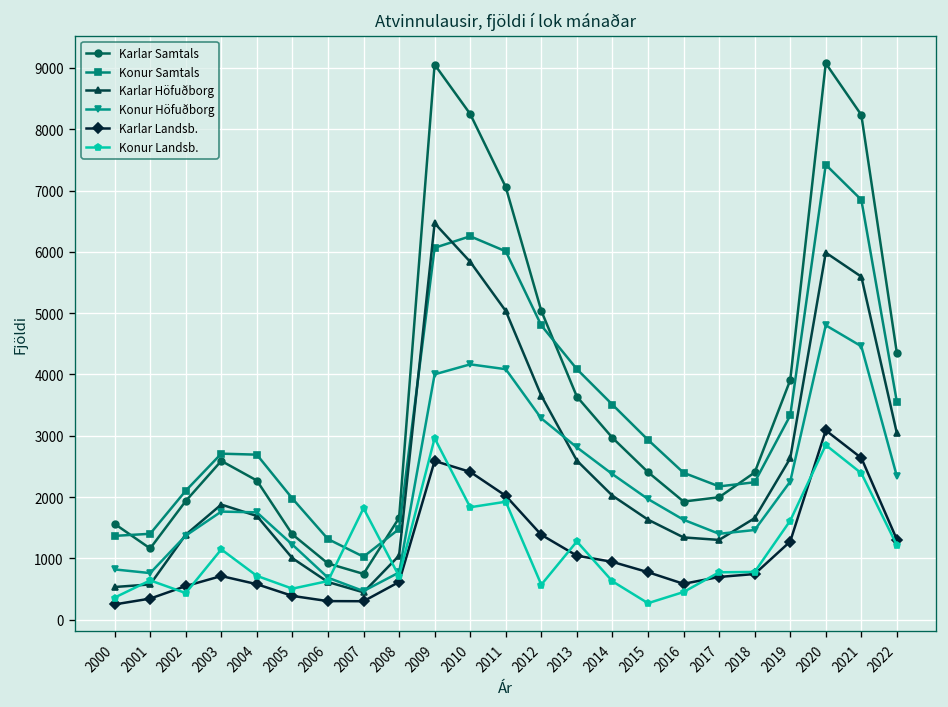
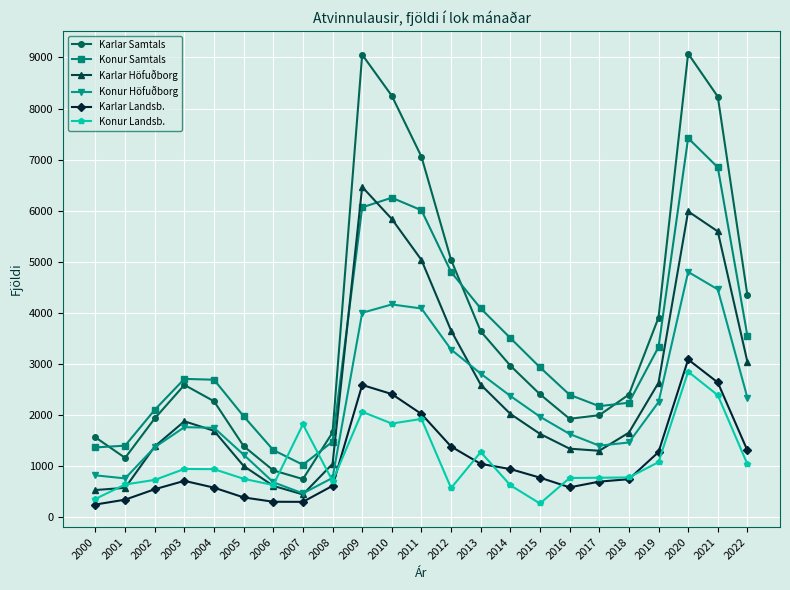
Konur Landsb., 2002: 400 -> 700
Konur Landsb., 2003: 1100 -> 900
Konur Landsb., 2004: 700 -> 900
Konur Landsb., 2005: 500 -> 800
Konur Landsb., 2009: 3000 -> 2100
Konur Landsb., 2016: 500 -> 800
Konur Landsb., 2019: 1600 -> 1100
Konur Landsb., 2022: 1200 -> 1000
